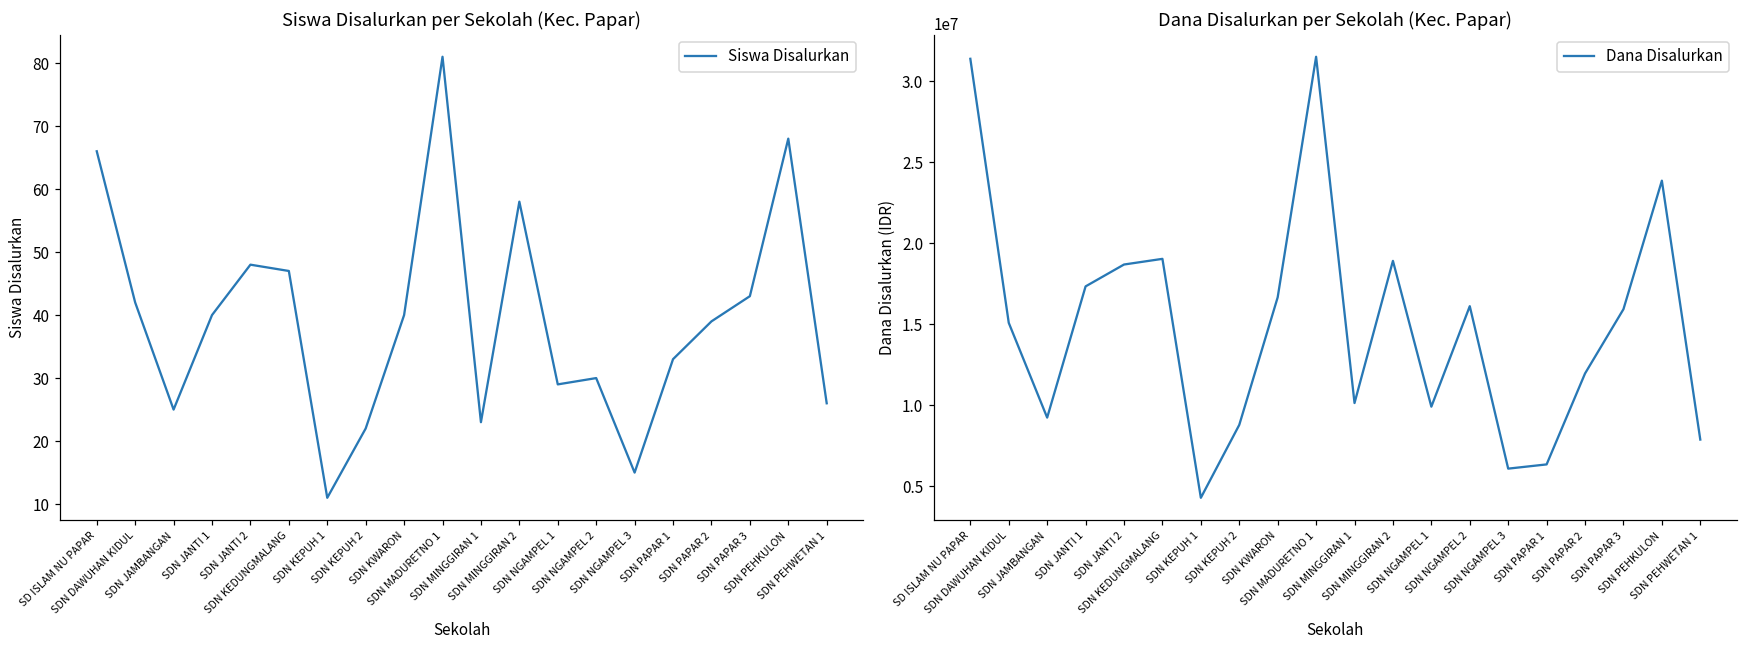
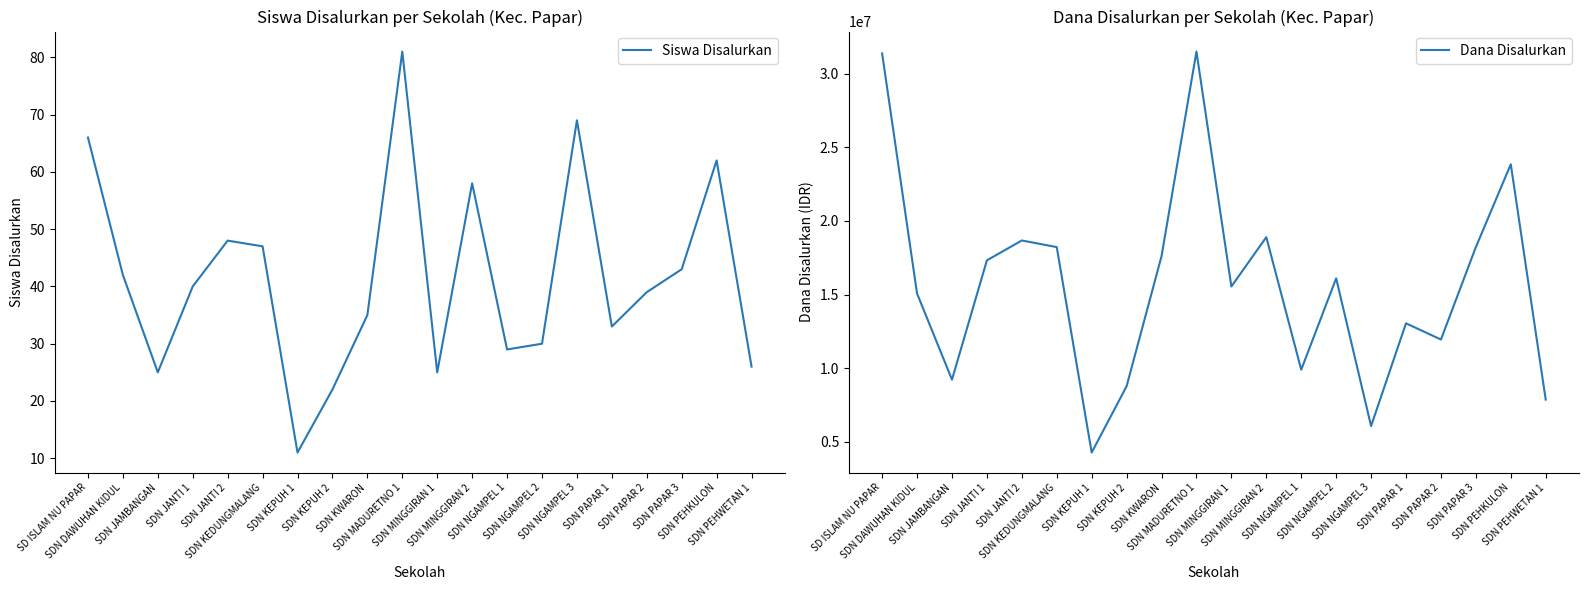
Siswa Disalurkan per Sekolah (Kec. Papar), SDN KWARON: 40 -> 35
Siswa Disalurkan per Sekolah (Kec. Papar), SDN MINGGIRAN 1: 23 -> 25
Siswa Disalurkan per Sekolah (Kec. Papar), SDN NGAMPEL 3: 15 -> 69
Siswa Disalurkan per Sekolah (Kec. Papar), SDN PEHKULON: 68 -> 62
Dana Disalurkan per Sekolah (Kec. Papar), SDN KEDUNGMALANG: 19000000 -> 18200000
Dana Disalurkan per Sekolah (Kec. Papar), SDN KWARON: 16700000 -> 17600000
Dana Disalurkan per Sekolah (Kec. Papar), SDN MINGGIRAN 1: 10100000 -> 15600000
Dana Disalurkan per Sekolah (Kec. Papar), SDN PAPAR 1: 6300000 -> 13100000
Dana Disalurkan per Sekolah (Kec. Papar), SDN PAPAR 3: 15900000 -> 18200000
